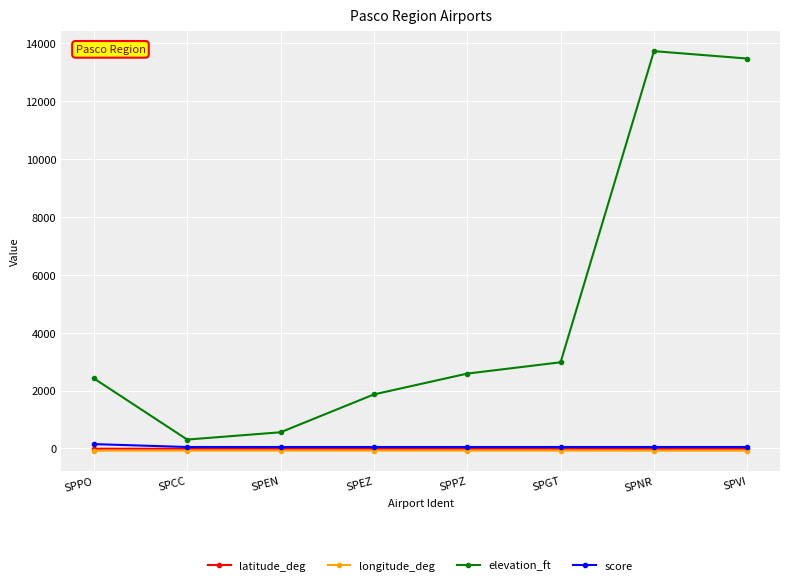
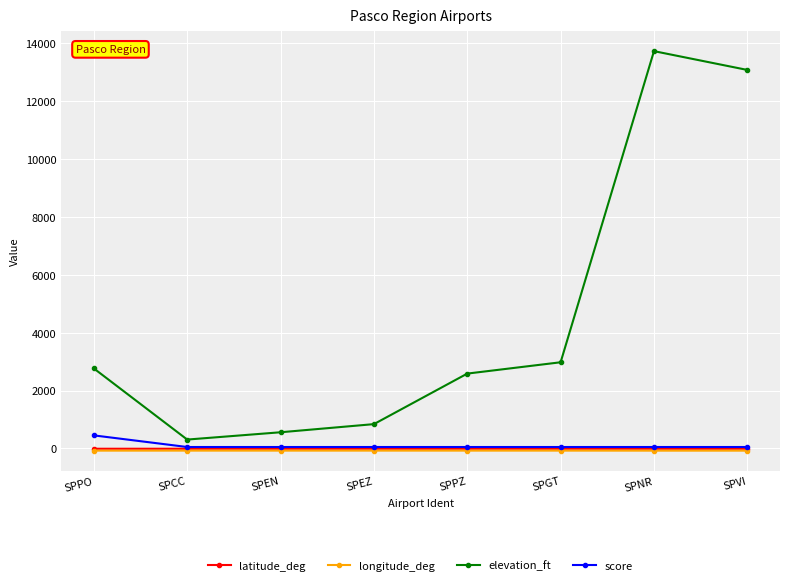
elevation_ft, SPPO: 2400 -> 2800
score, SPPO: 200 -> 500
elevation_ft, SPEZ: 1900 -> 800
elevation_ft, SPVI: 13500 -> 13100
